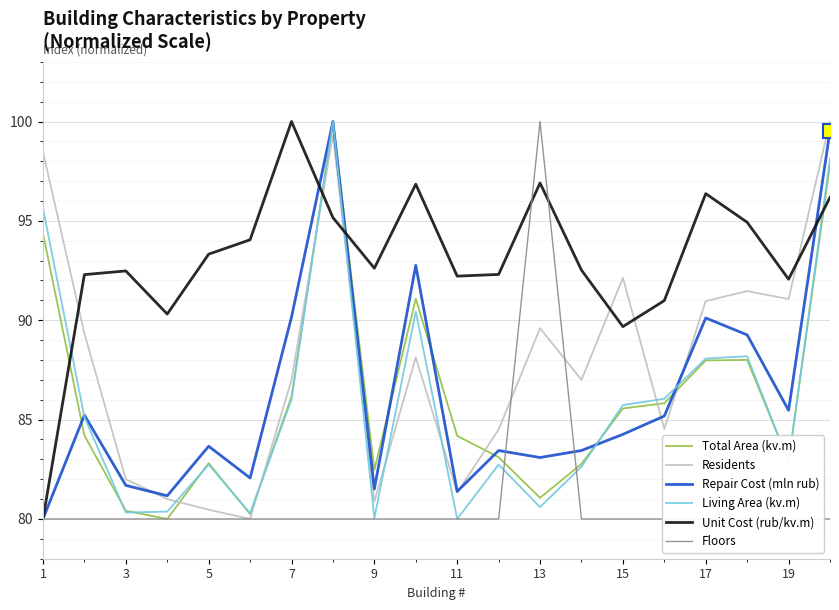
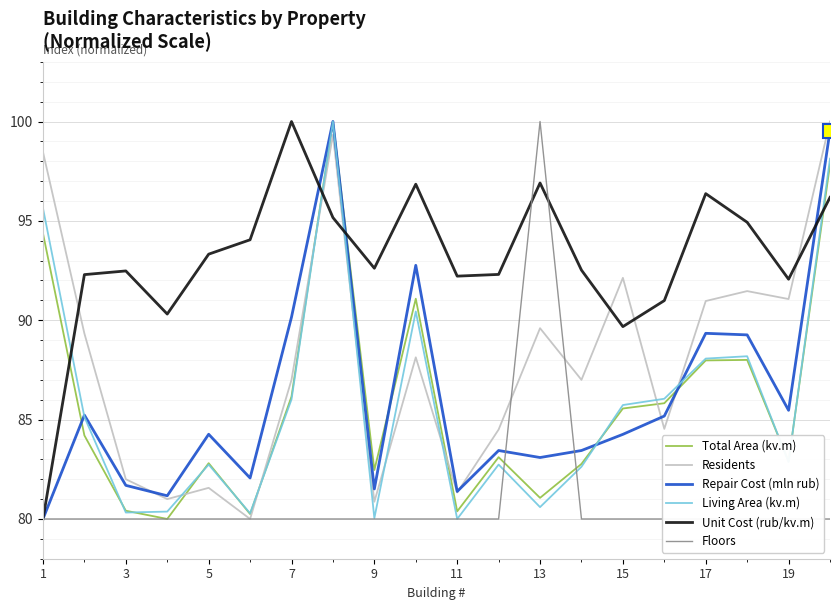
Residents, 5: 80.5 -> 81.6
Repair Cost (mln rub), 5: 83.7 -> 84.3
Total Area (kv.m), 11: 84.2 -> 80.4
Repair Cost (mln rub), 17: 90.1 -> 89.3
